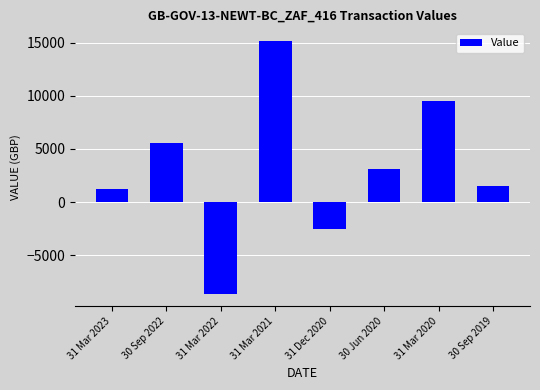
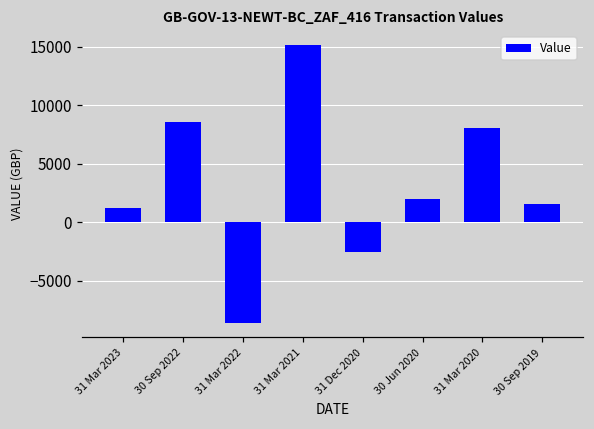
30 Sep 2022: 5600 -> 8600
30 Jun 2020: 3100 -> 2000
31 Mar 2020: 9500 -> 8000
